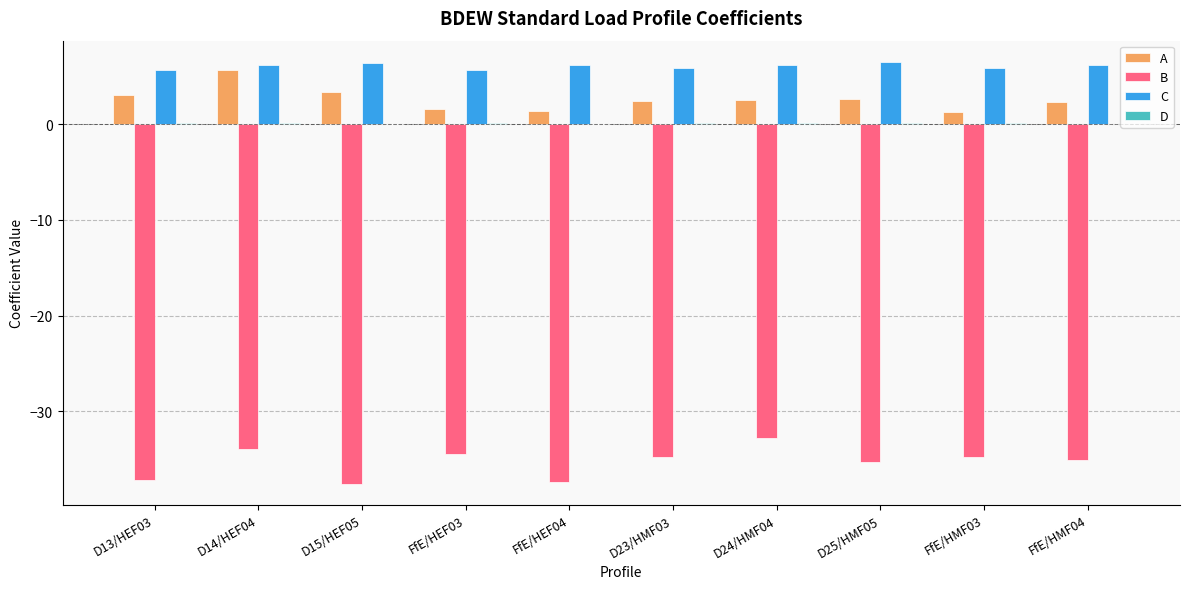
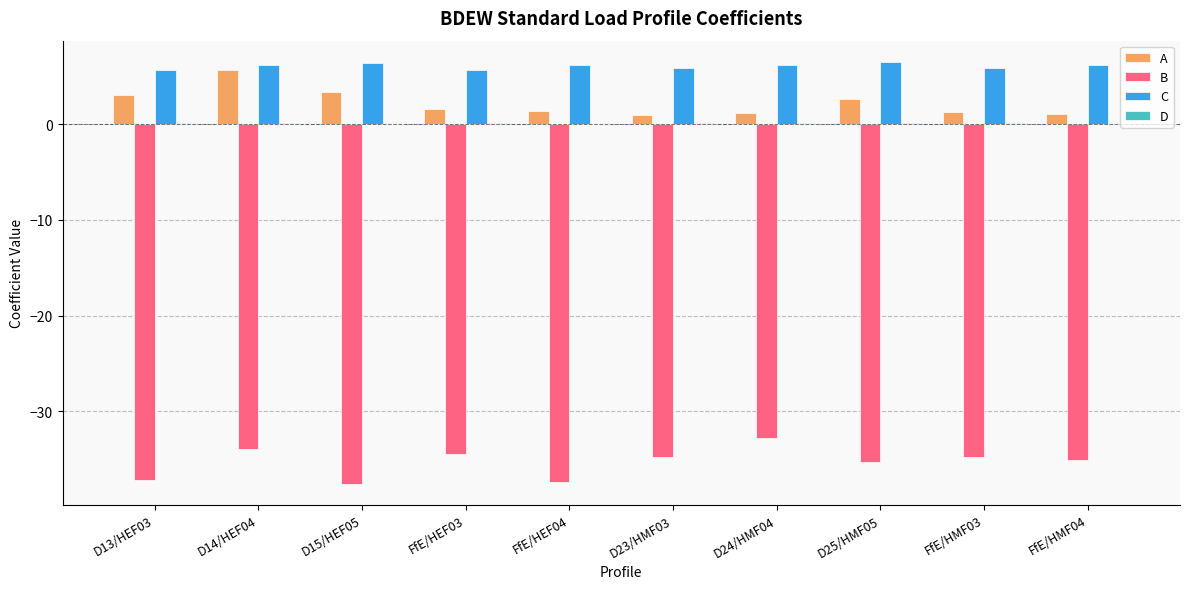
A, D23/HMF03: 2 -> 1
A, D24/HMF04: 3 -> 1
A, FfE/HMF04: 2 -> 1
